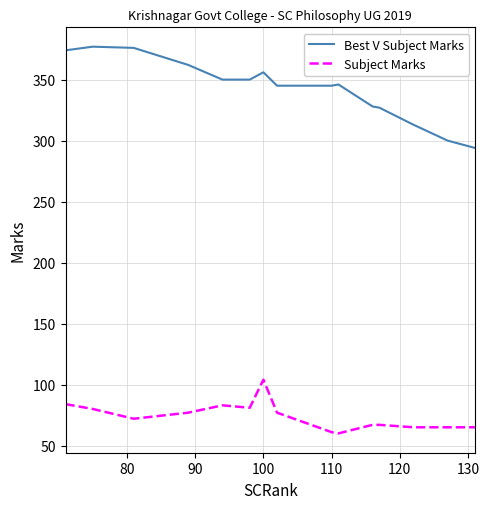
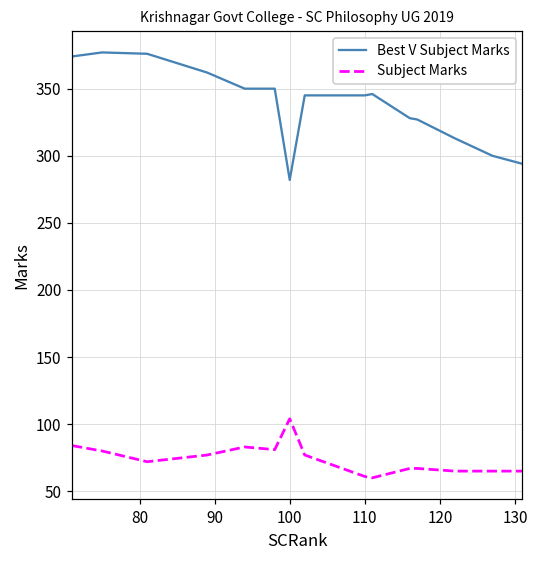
Best V Subject Marks, 100: 356 -> 282
